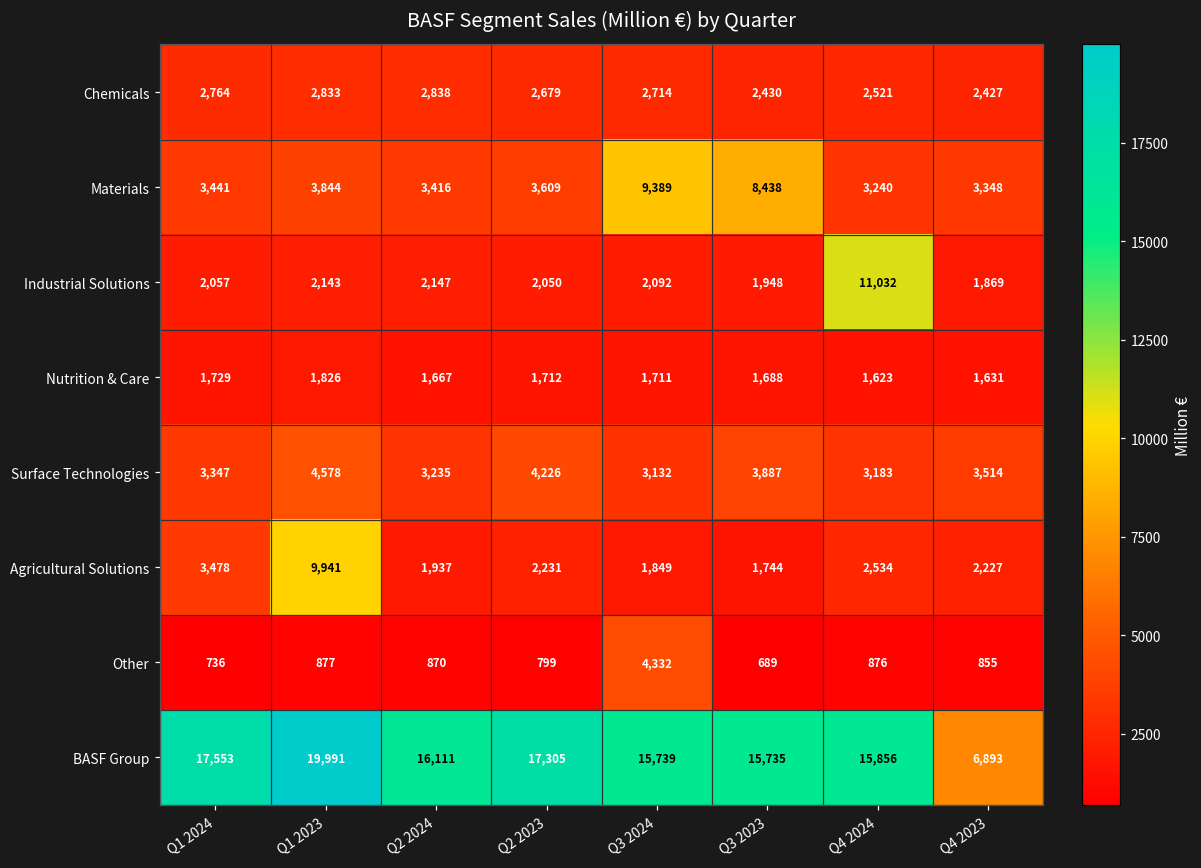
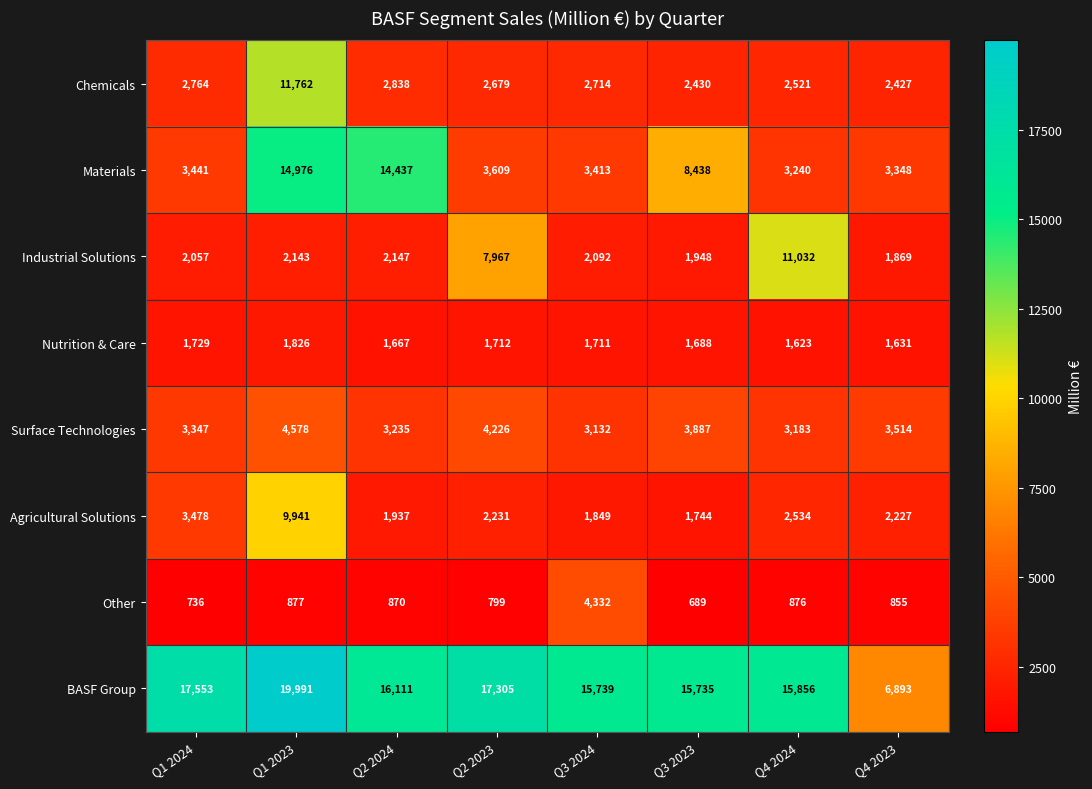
Chemicals, Q1 2023: 2,833 -> 11,762
Materials, Q1 2023: 3,844 -> 14,976
Materials, Q2 2024: 3,416 -> 14,437
Materials, Q3 2024: 9,389 -> 3,413
Industrial Solutions, Q2 2023: 2,050 -> 7,967
